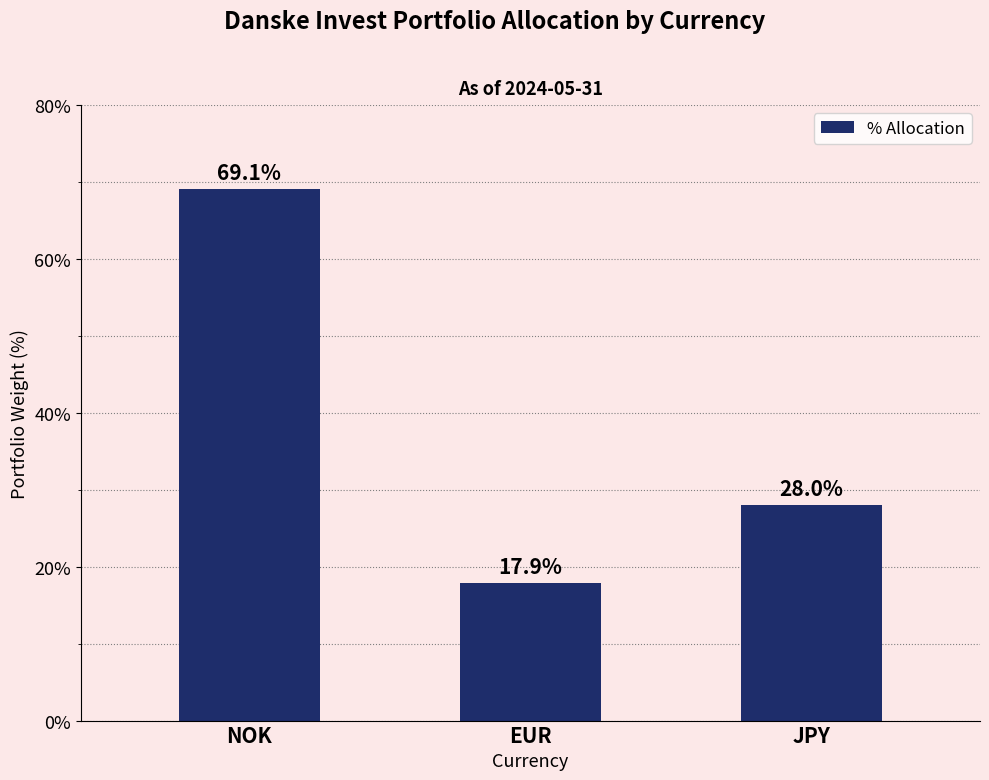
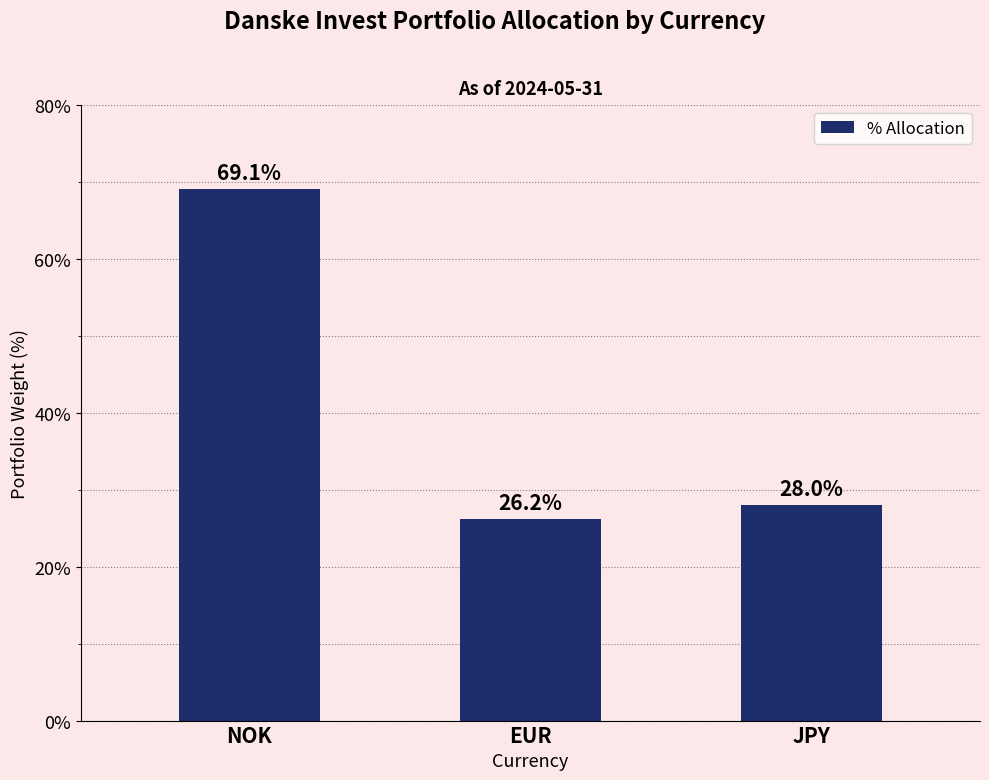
EUR: 17.9% -> 26.2%
